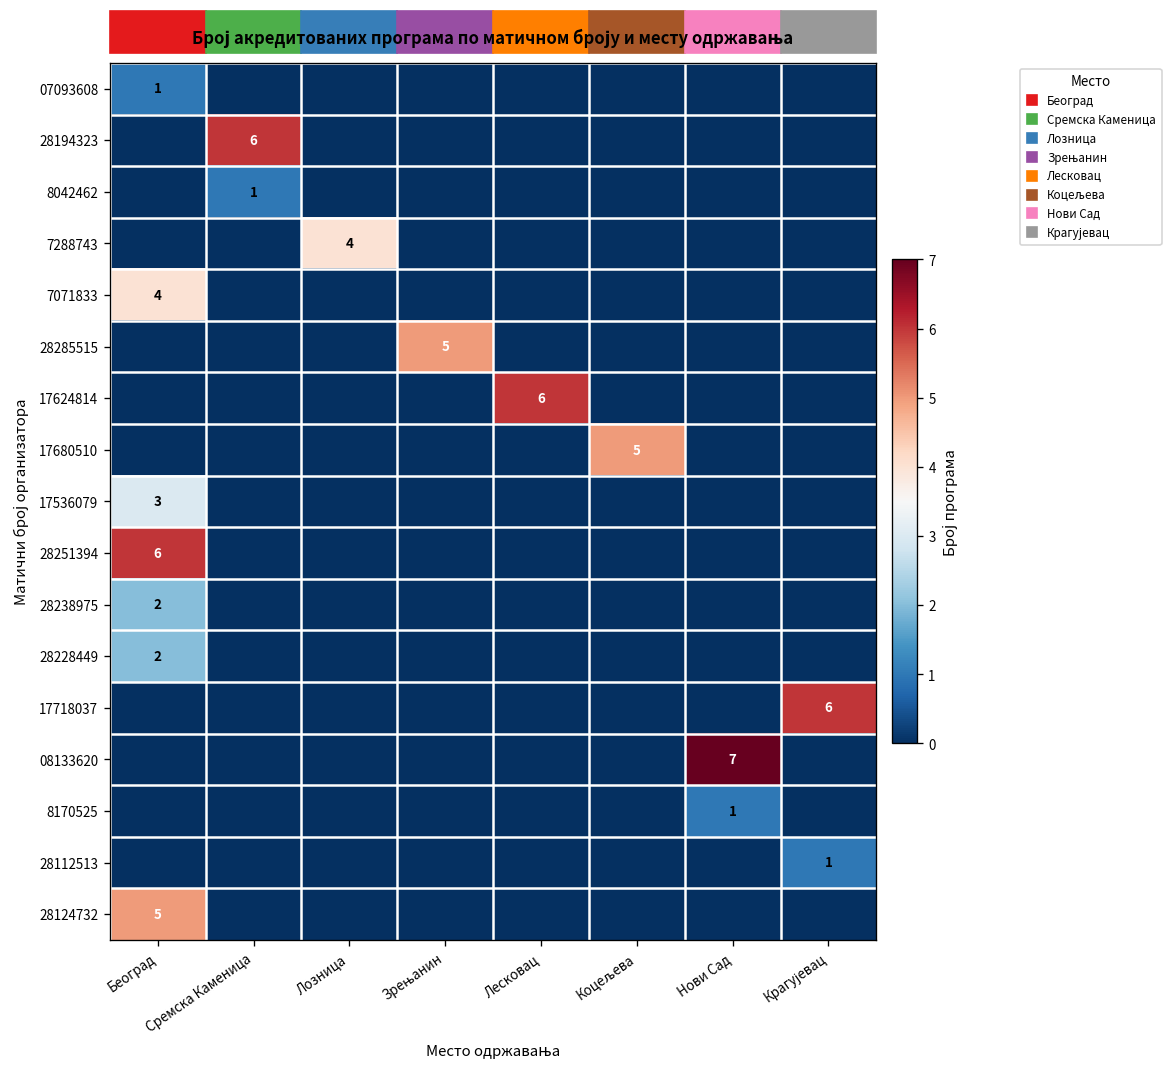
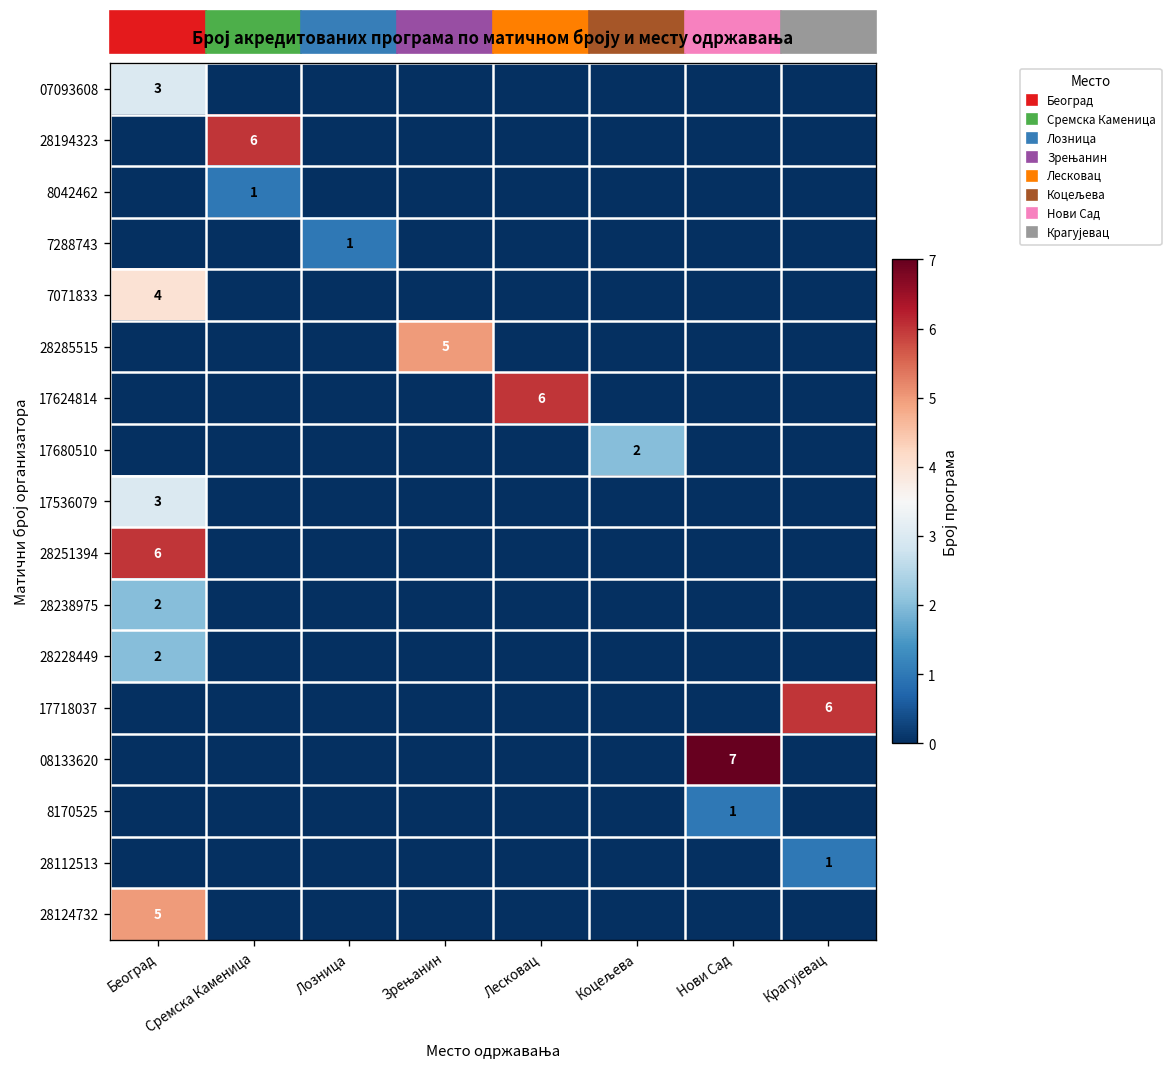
07093608, Београд: 1 -> 3
7288743, Лозница: 4 -> 1
17680510, Коцељева: 5 -> 2
